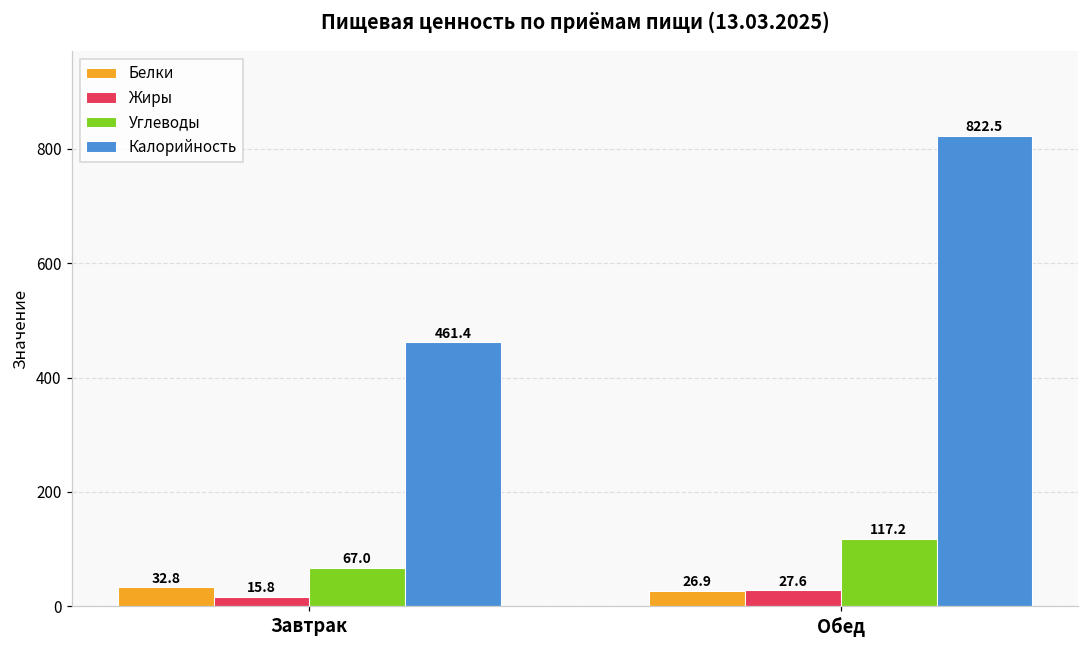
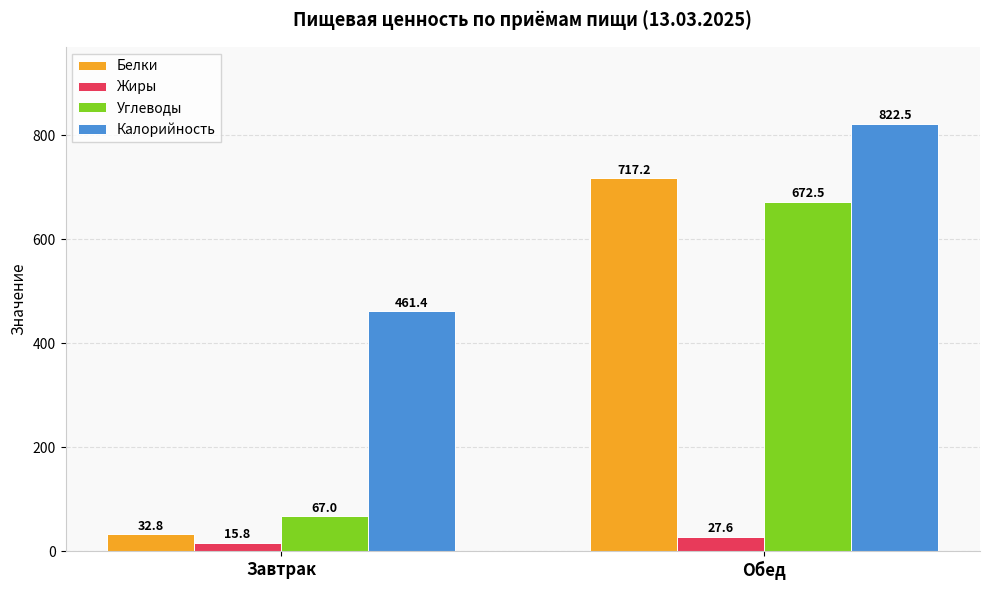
Белки, Обед: 26.9 -> 717.2
Углеводы, Обед: 117.2 -> 672.5
